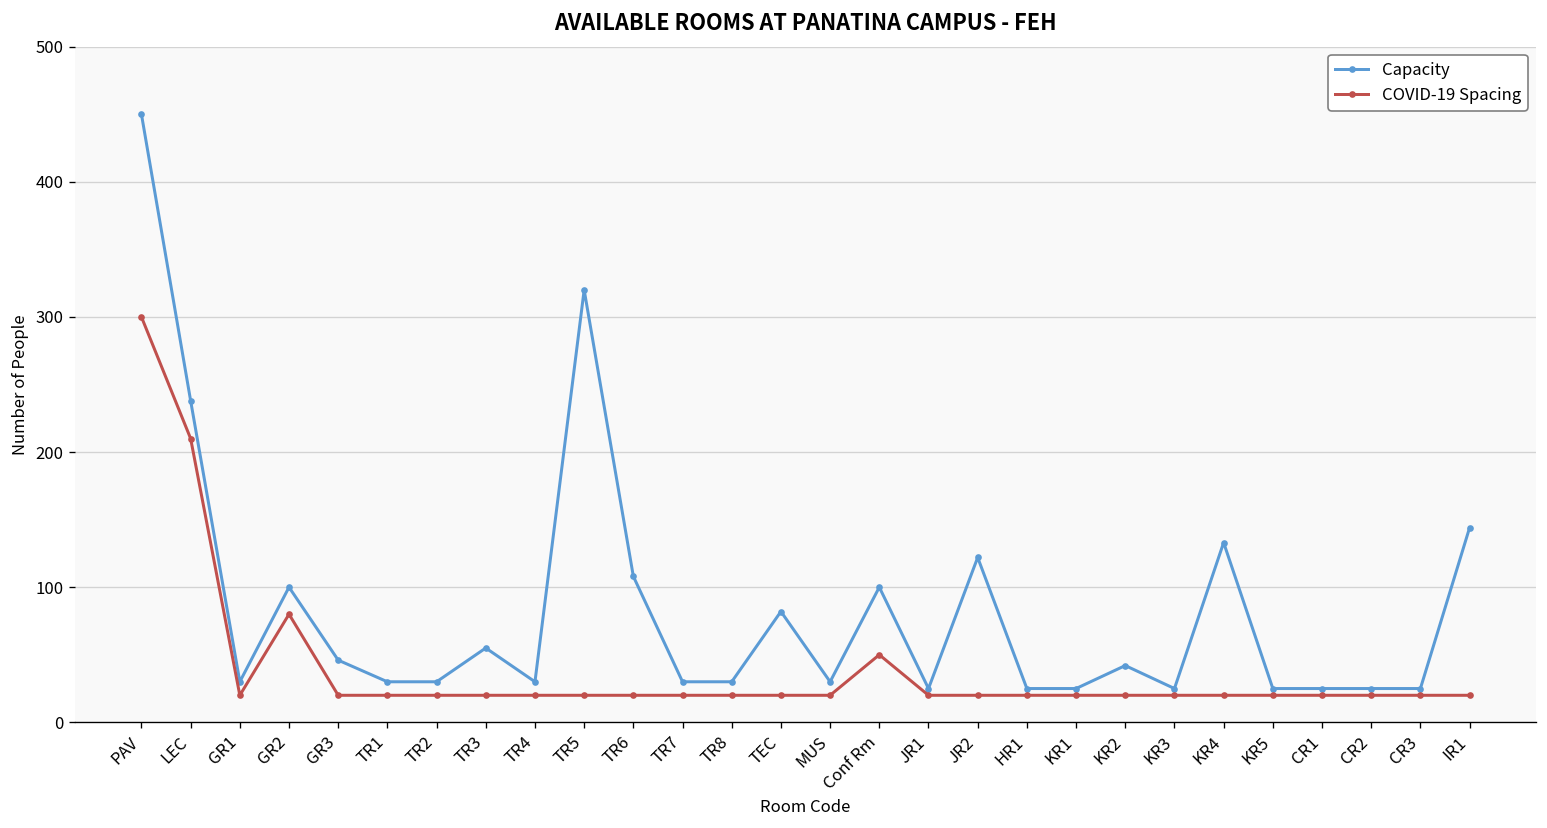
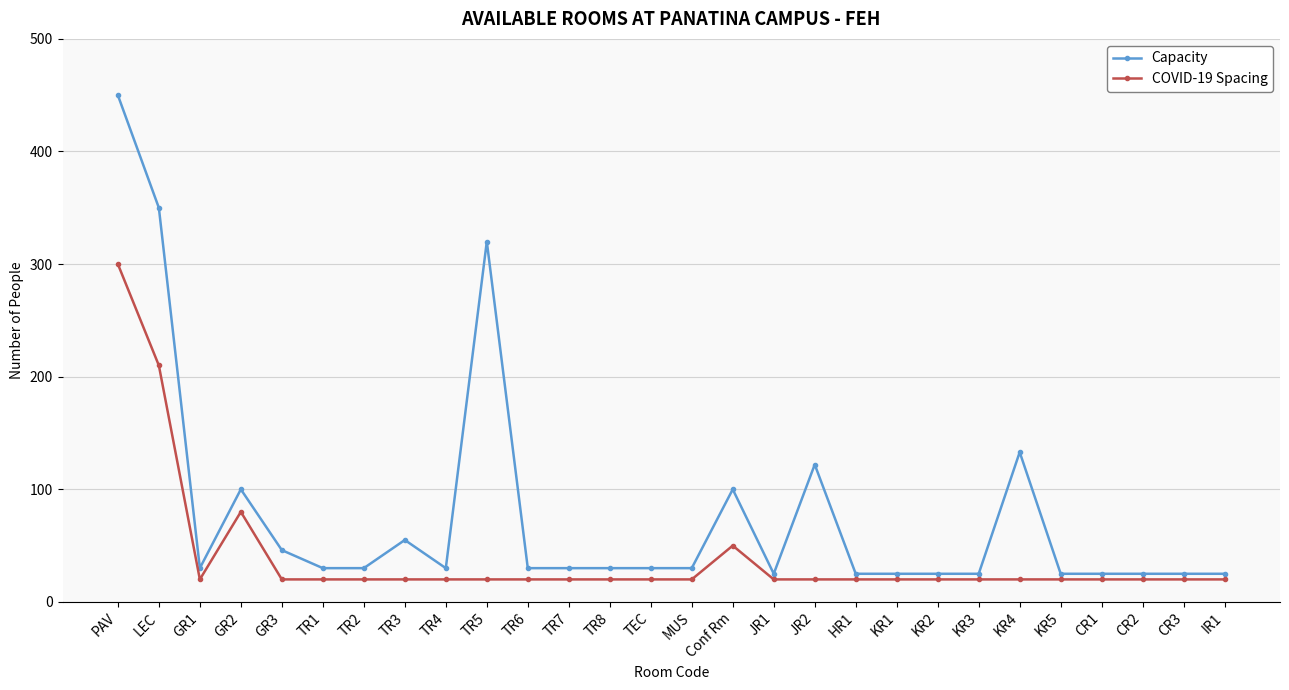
Capacity, LEC: 238 -> 350
Capacity, TR6: 108 -> 30
Capacity, TEC: 82 -> 30
Capacity, KR2: 42 -> 25
Capacity, IR1: 144 -> 25
